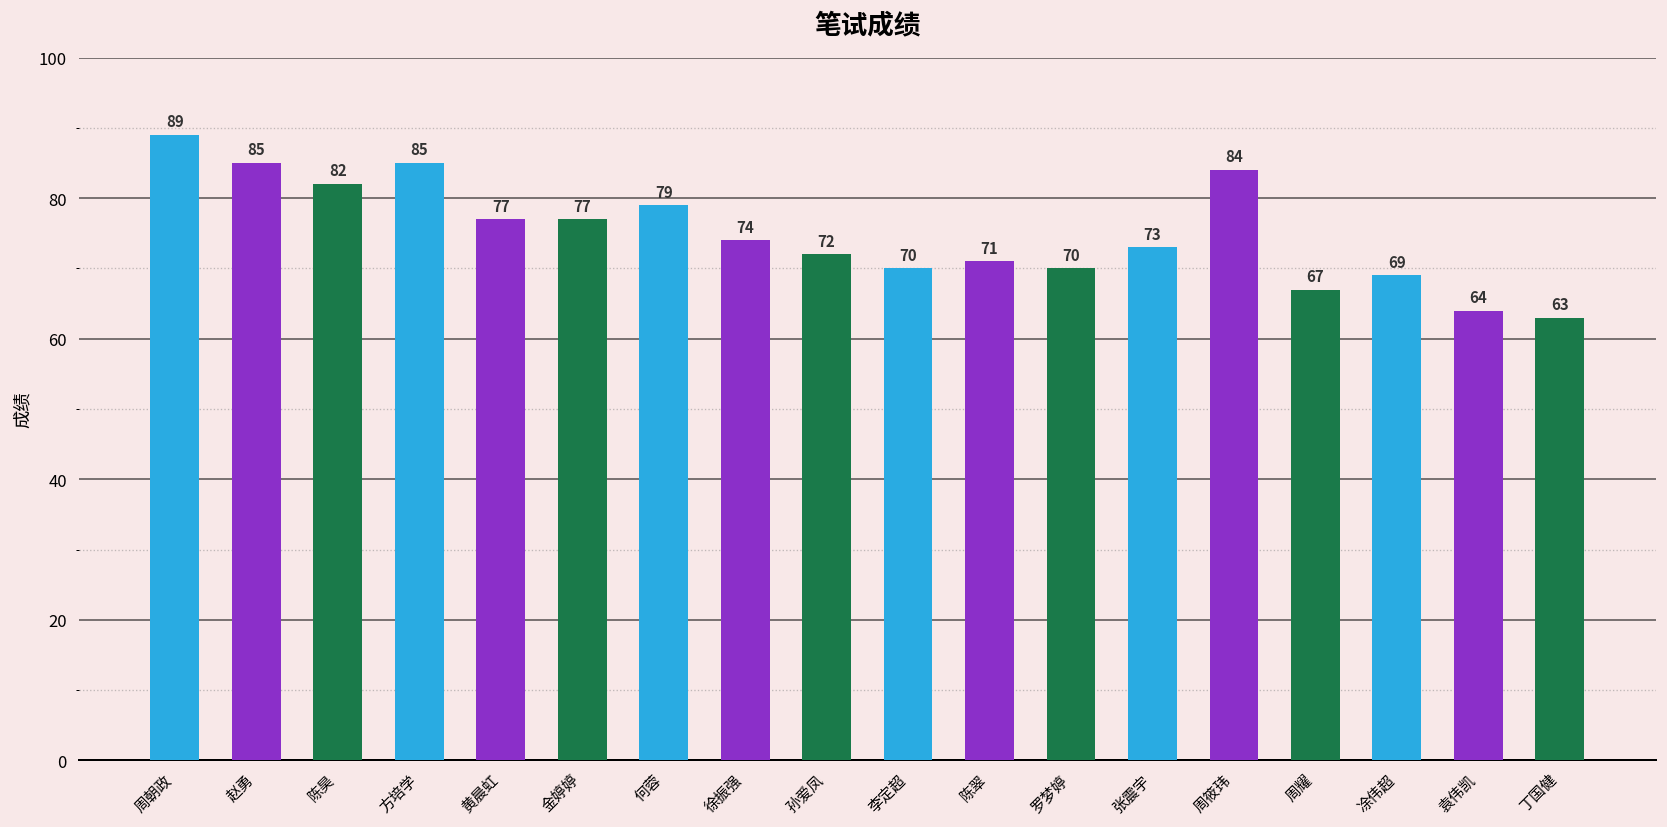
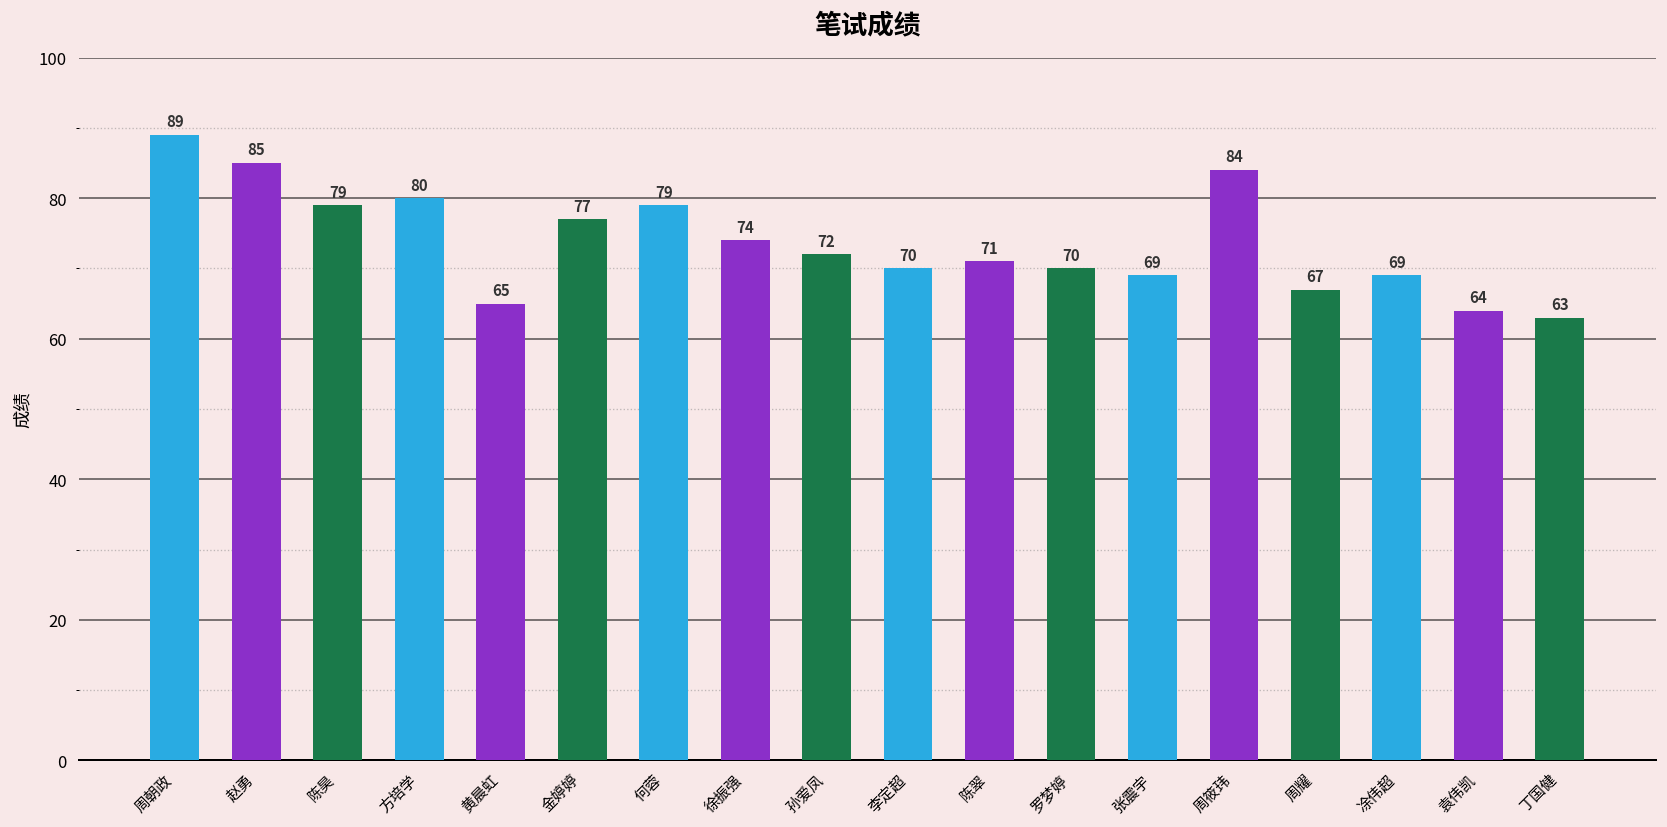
陈昊: 82 -> 79
方培学: 85 -> 80
黄晨虹: 77 -> 65
张震宇: 73 -> 69
